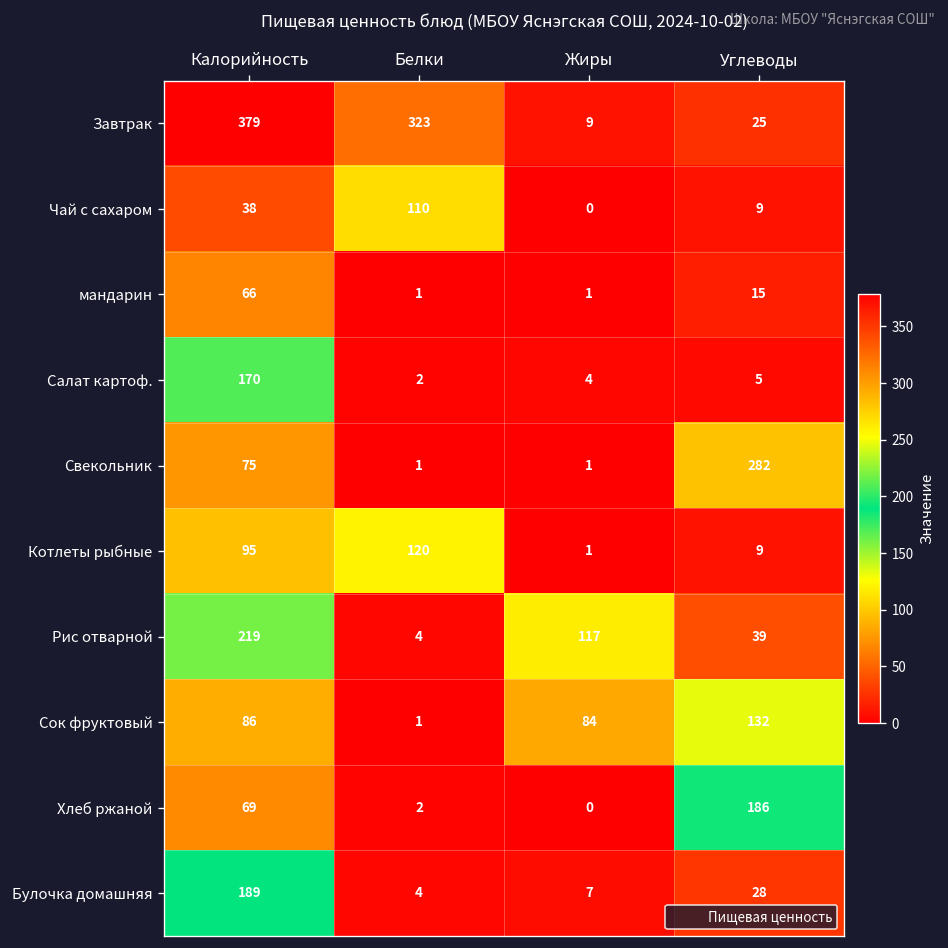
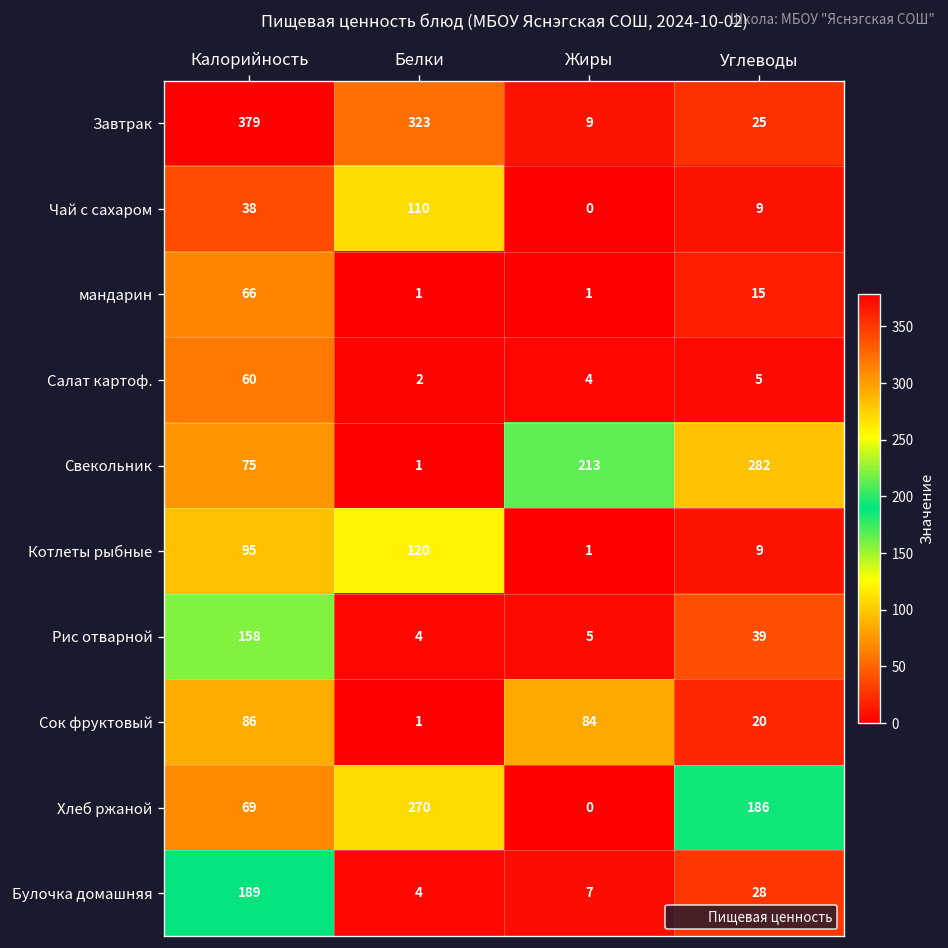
Салат картоф., Калорийность: 170 -> 60
Свекольник, Жиры: 1 -> 213
Рис отварной, Калорийность: 219 -> 158
Рис отварной, Жиры: 117 -> 5
Сок фруктовый, Углеводы: 132 -> 20
Хлеб ржаной, Белки: 2 -> 270
